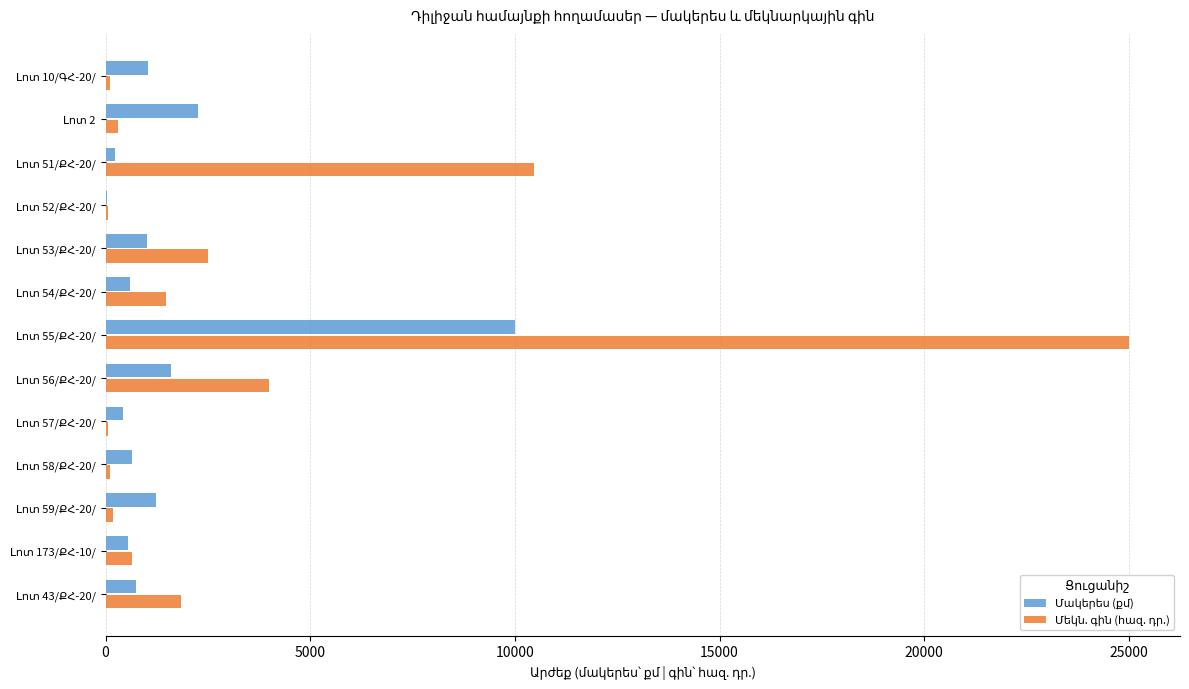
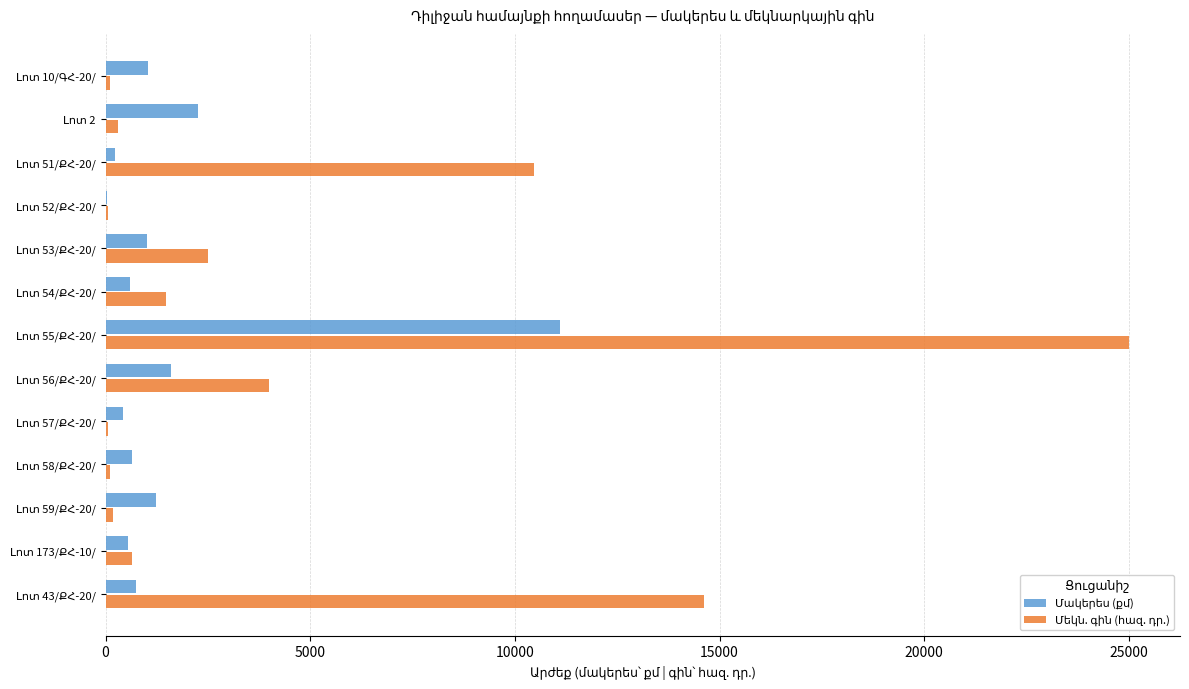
Մակերես (քմ), Լոտ 55/ՔՀ-20/: 10000 -> 11100
Մեկն. գին (հազ. դր.), Լոտ 43/ՔՀ-20/: 1800 -> 14600
